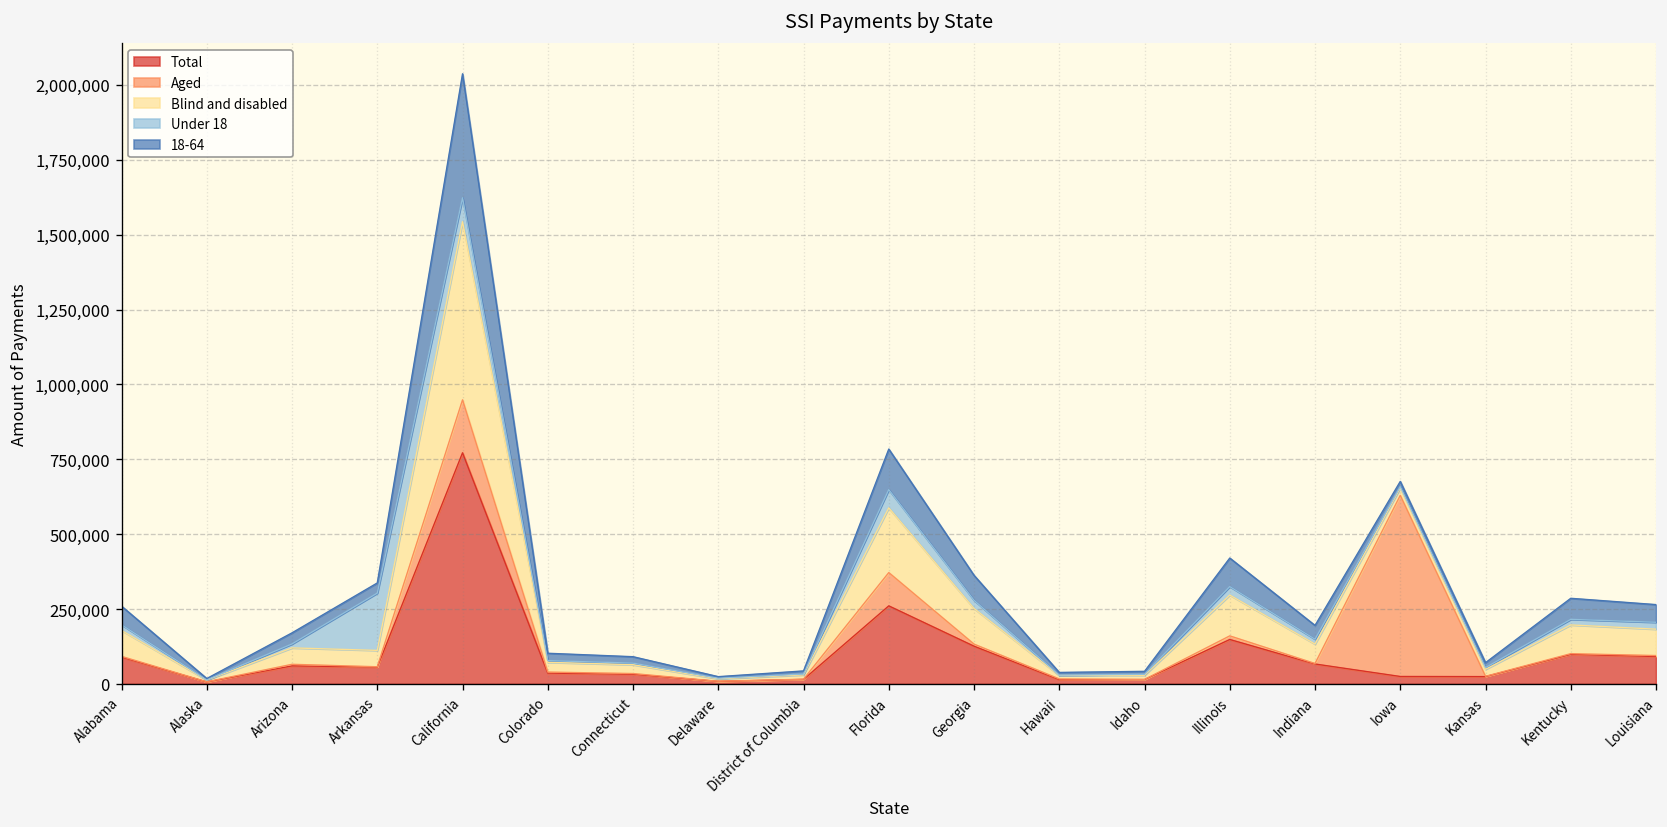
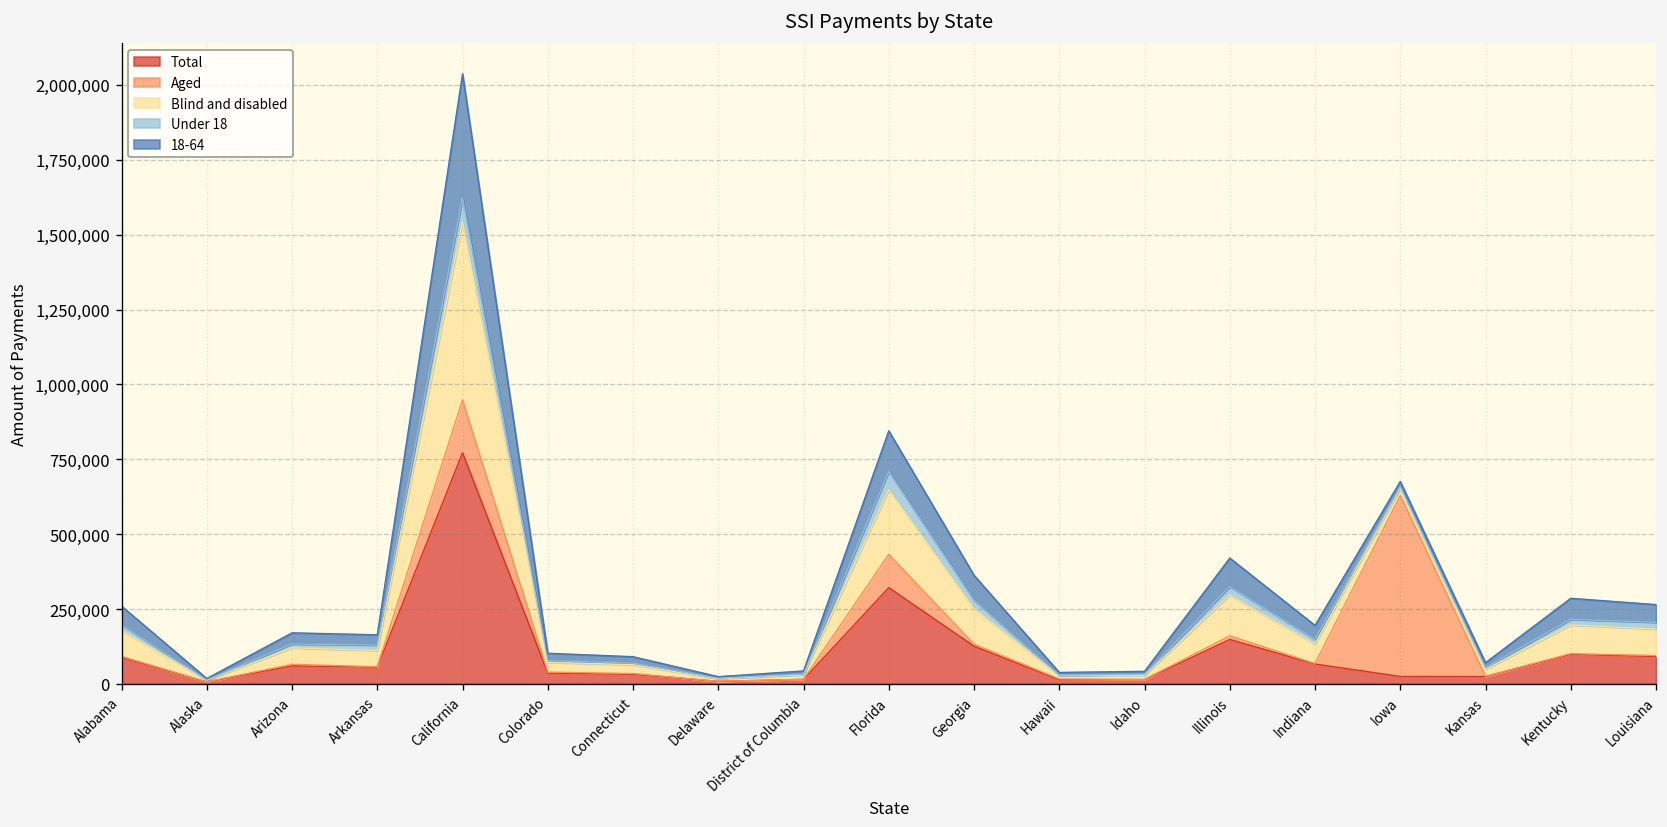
Under 18, Arkansas: 190,000 -> 20,000
Total, Florida: 260,000 -> 320,000
